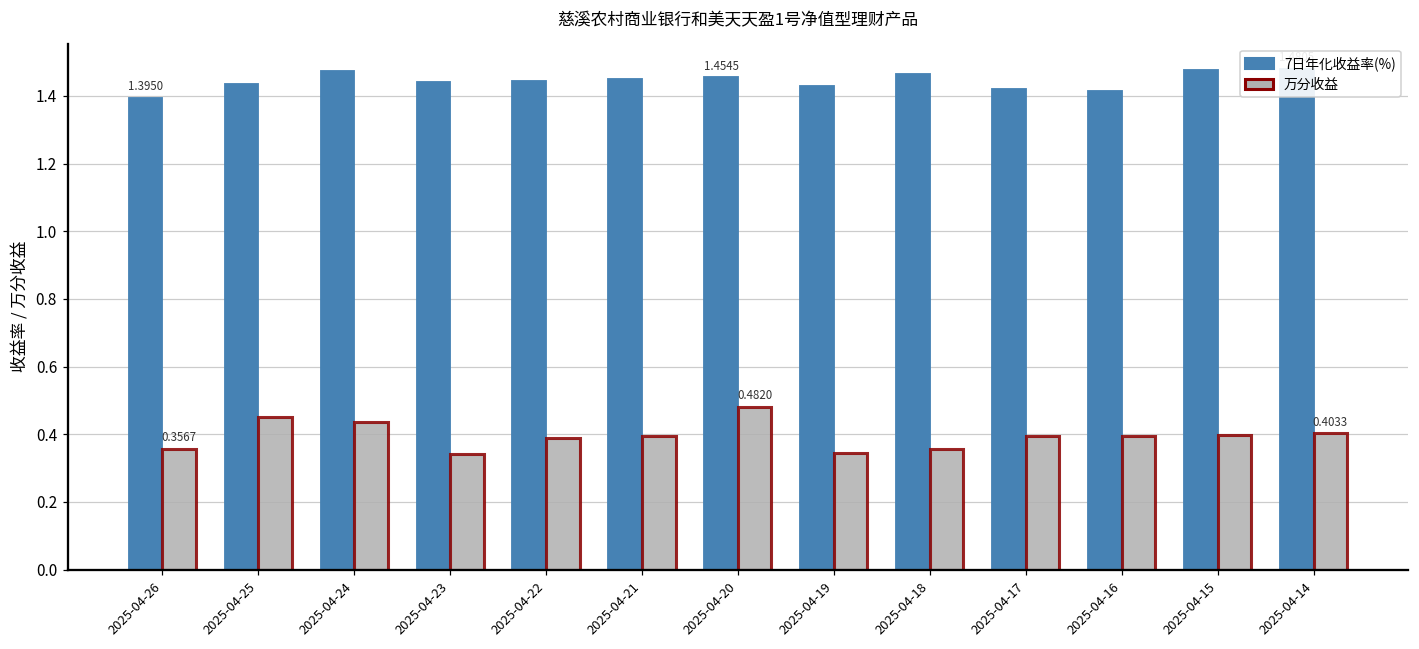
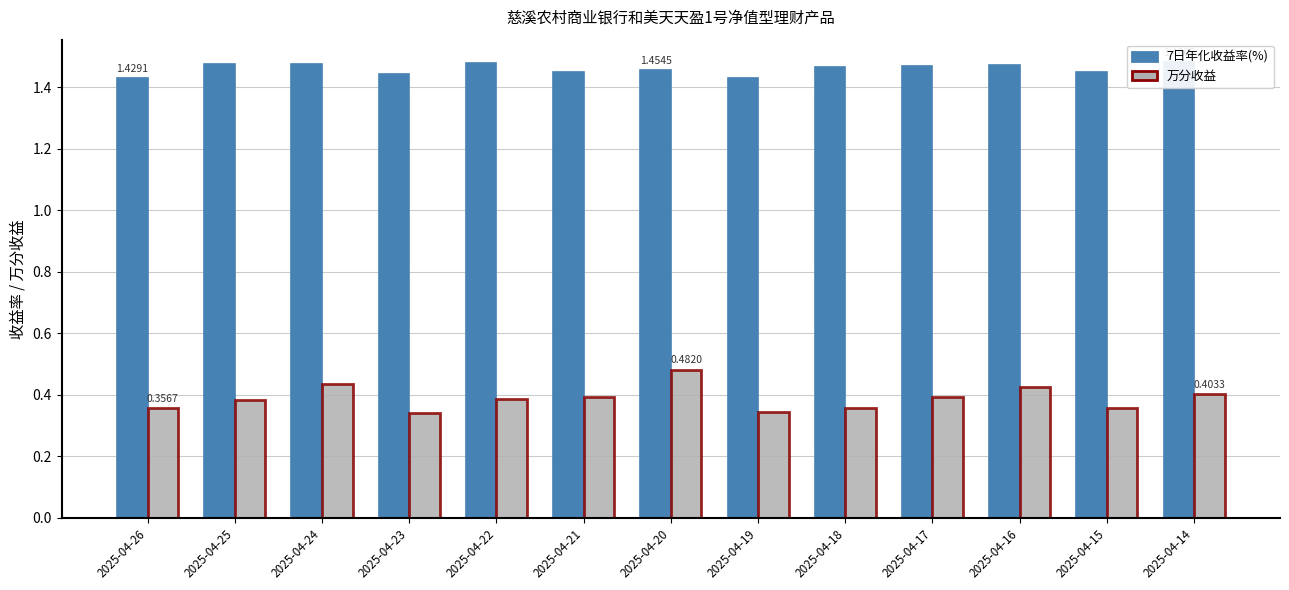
7日年化收益率(%), 2025-04-26: 1.3950 -> 1.4291
7日年化收益率(%), 2025-04-25: 1.43 -> 1.47
万分收益, 2025-04-25: 0.45 -> 0.38
7日年化收益率(%), 2025-04-22: 1.44 -> 1.48
7日年化收益率(%), 2025-04-17: 1.42 -> 1.47
7日年化收益率(%), 2025-04-16: 1.42 -> 1.47
万分收益, 2025-04-16: 0.39 -> 0.42
7日年化收益率(%), 2025-04-15: 1.48 -> 1.45
万分收益, 2025-04-15: 0.40 -> 0.36
